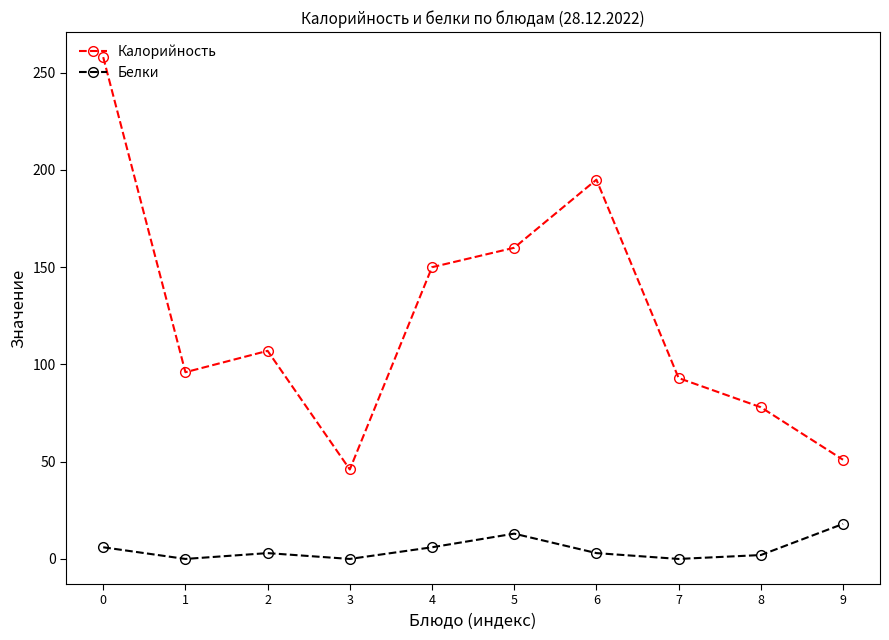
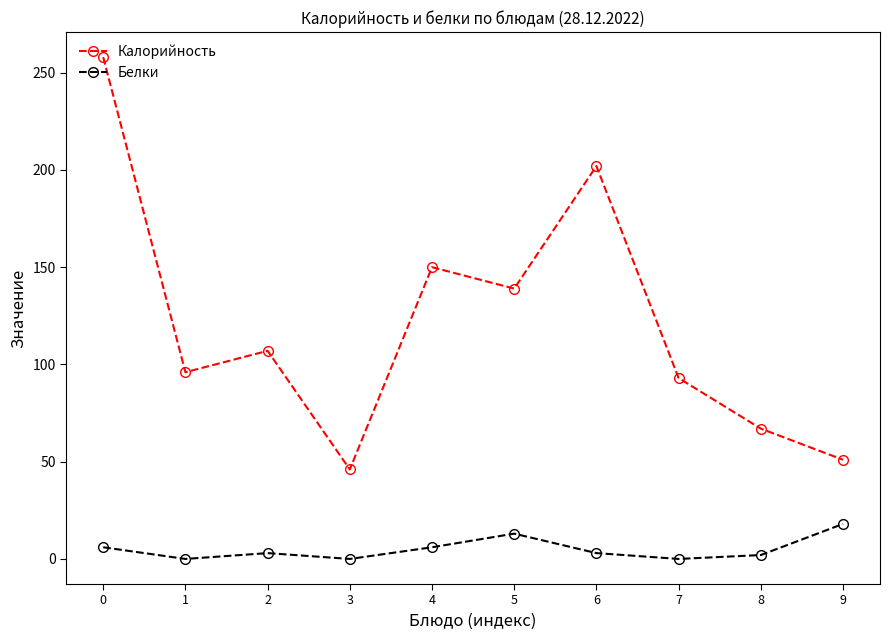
Калорийность, 5: 160 -> 139
Калорийность, 6: 195 -> 202
Калорийность, 8: 78 -> 67
